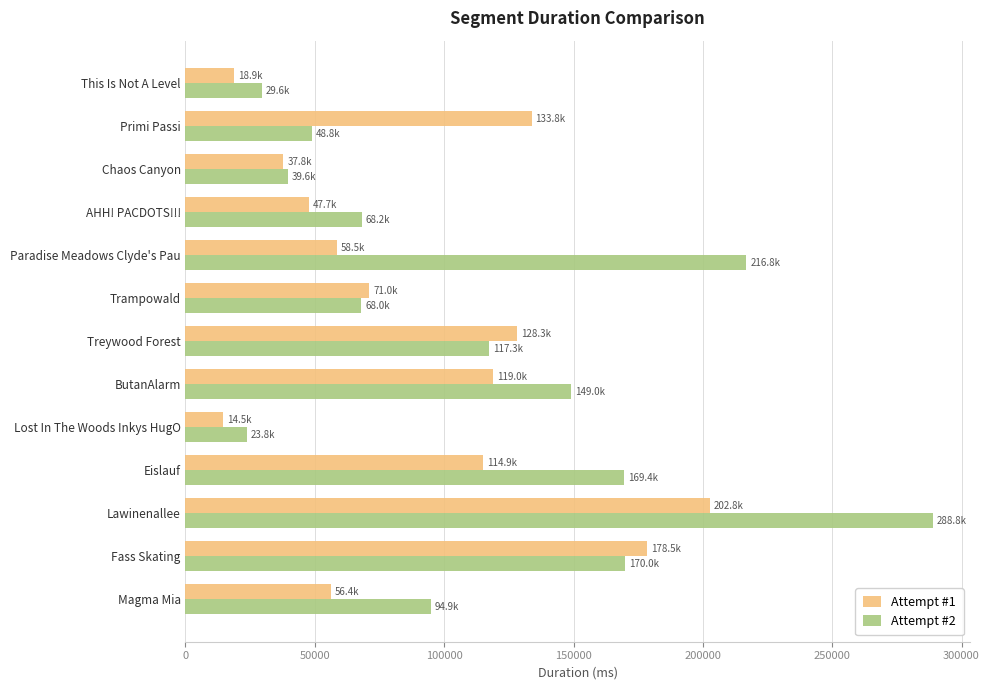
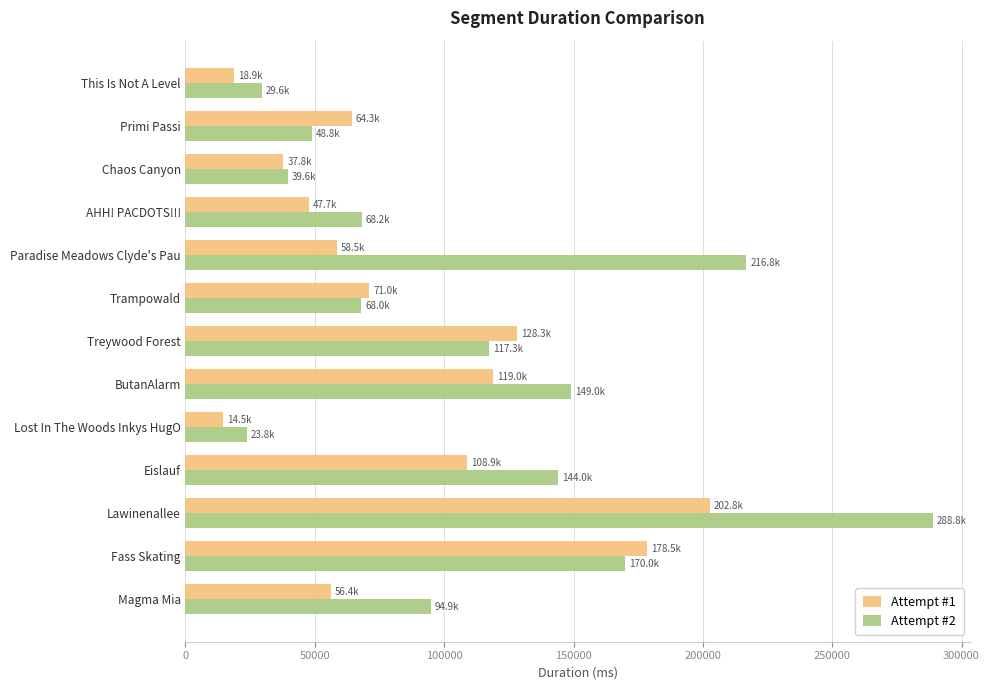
Attempt #1, Primi Passi: 133.8k -> 64.3k
Attempt #1, Eislauf: 114.9k -> 108.9k
Attempt #2, Eislauf: 169.4k -> 144.0k
